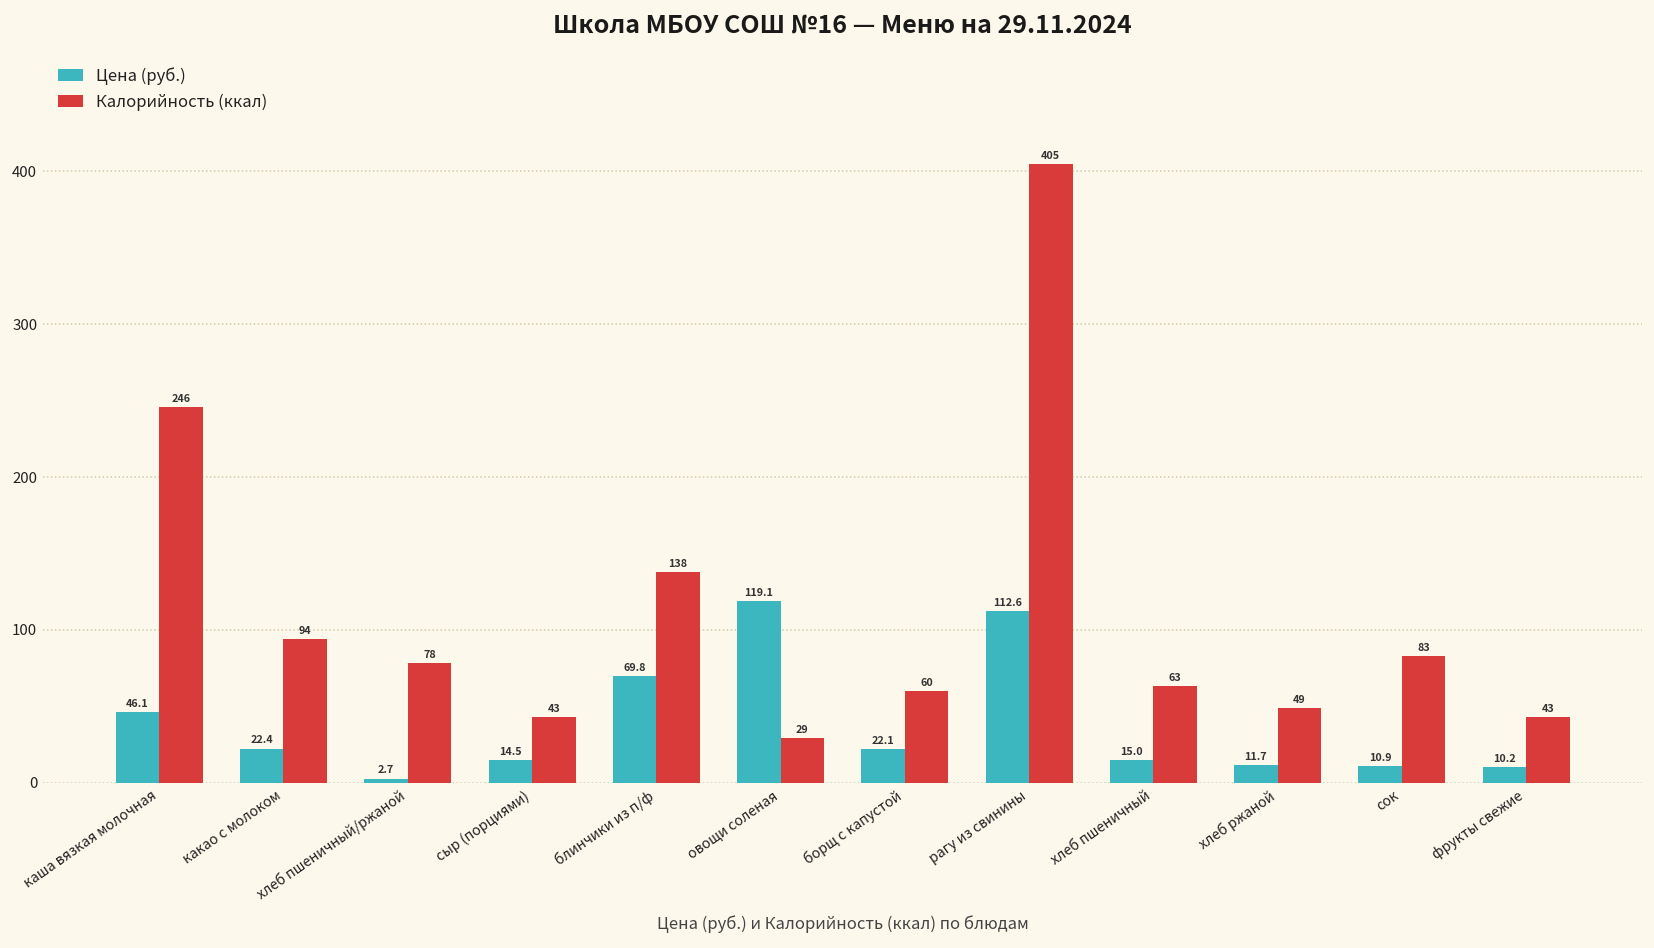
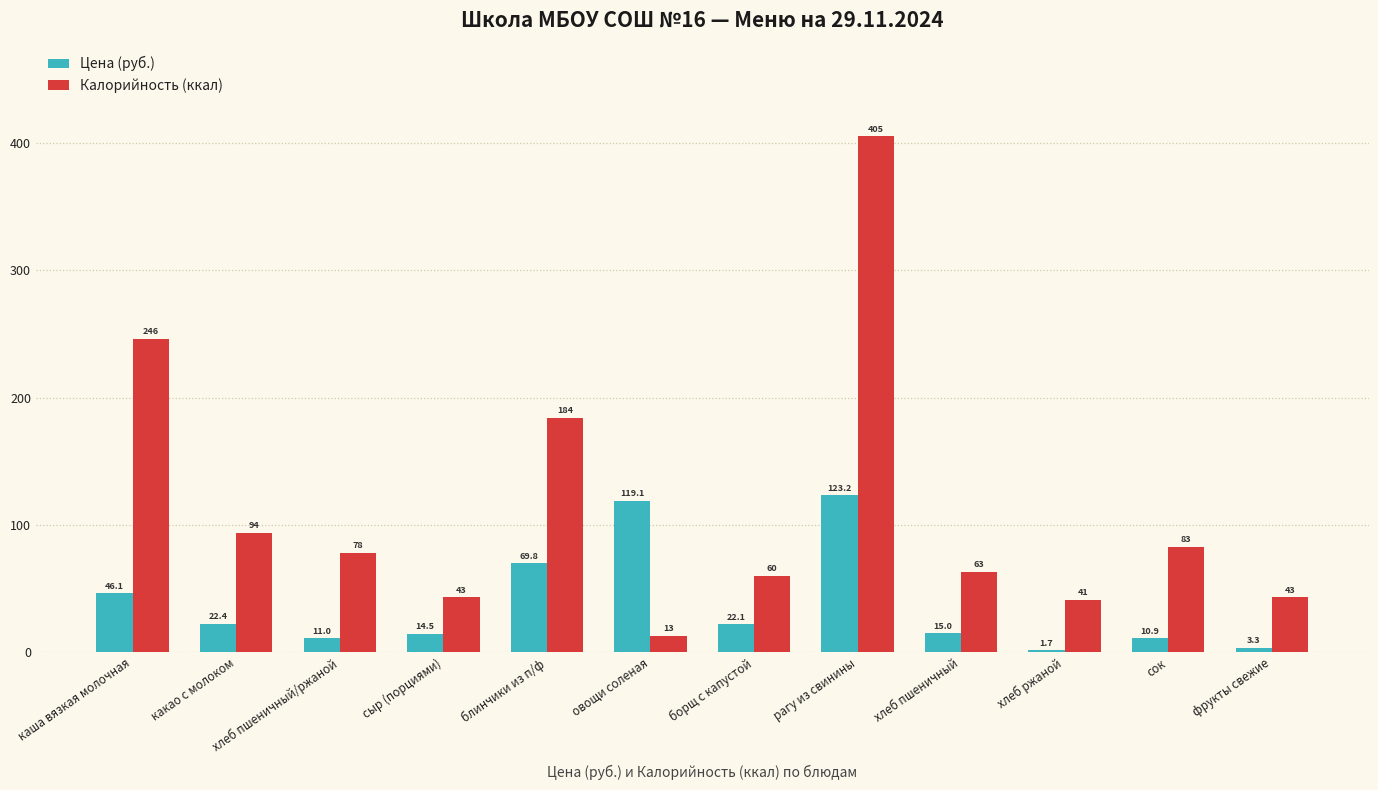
Цена (руб.), хлеб пшеничный/ржаной: 2.7 -> 11.0
Калорийность (ккал), блинчики из п/ф: 138 -> 184
Калорийность (ккал), овощи соленая: 29 -> 13
Цена (руб.), рагу из свинины: 112.6 -> 123.2
Цена (руб.), хлеб ржаной: 11.7 -> 1.7
Калорийность (ккал), хлеб ржаной: 49 -> 41
Цена (руб.), фрукты свежие: 10.2 -> 3.3
